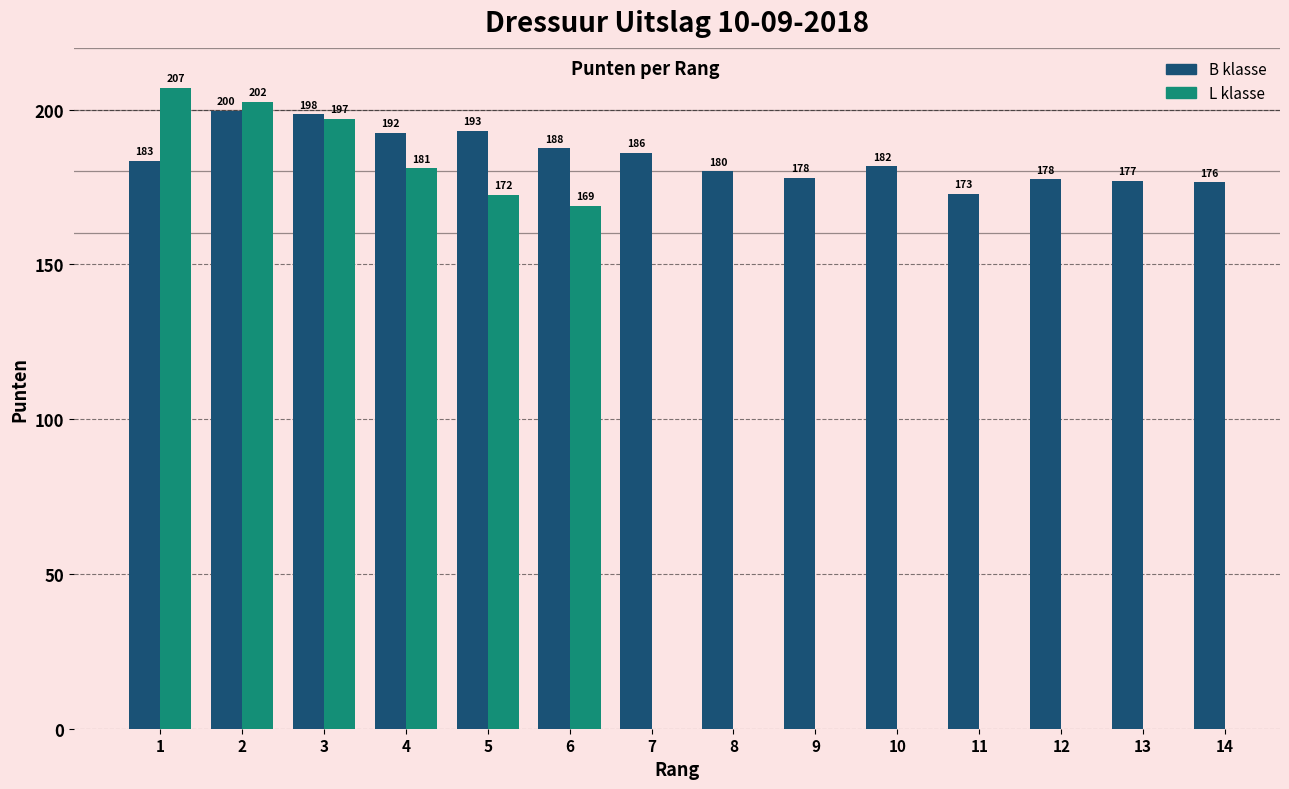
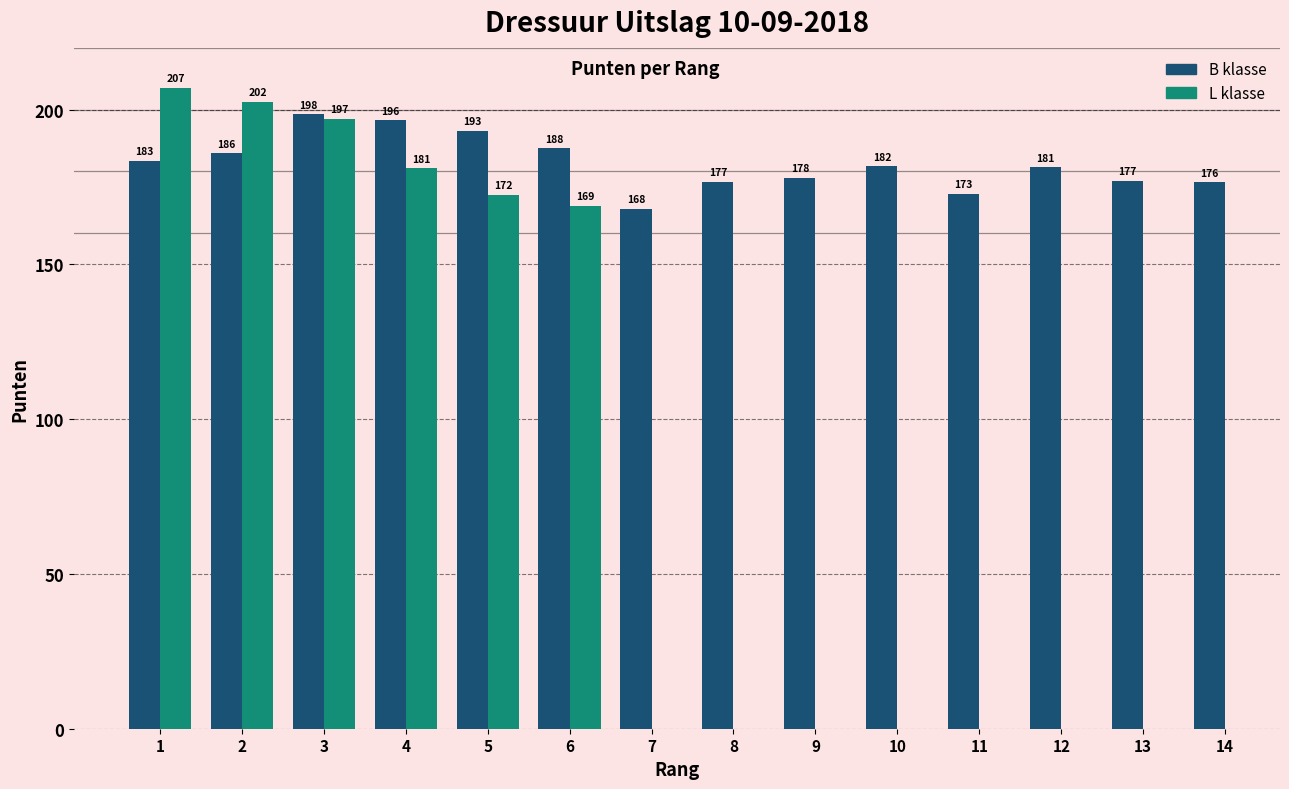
B klasse, 2: 200 -> 186
B klasse, 4: 192 -> 196
B klasse, 7: 186 -> 168
B klasse, 8: 180 -> 177
B klasse, 12: 178 -> 181
